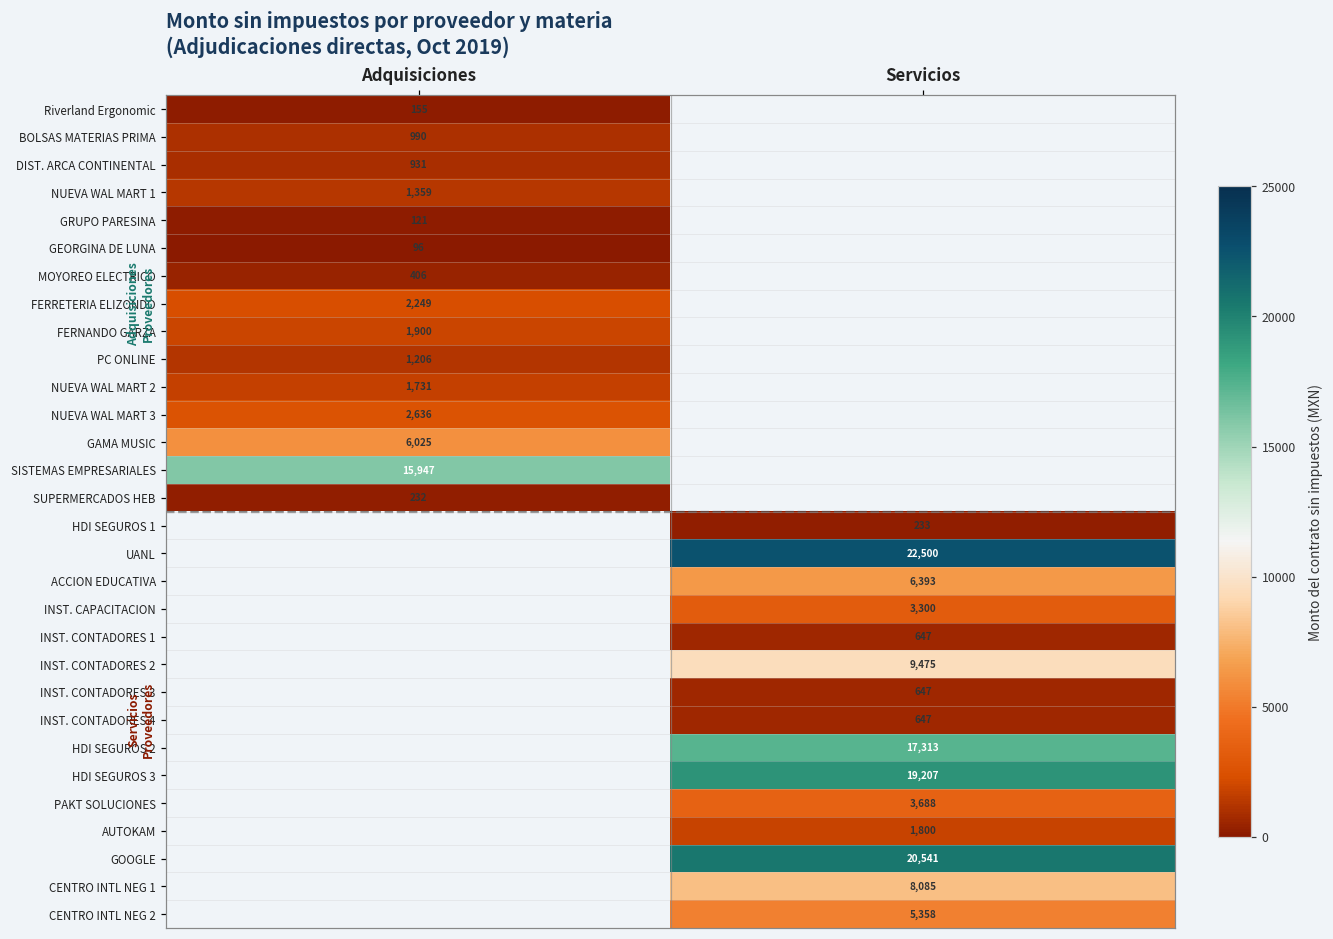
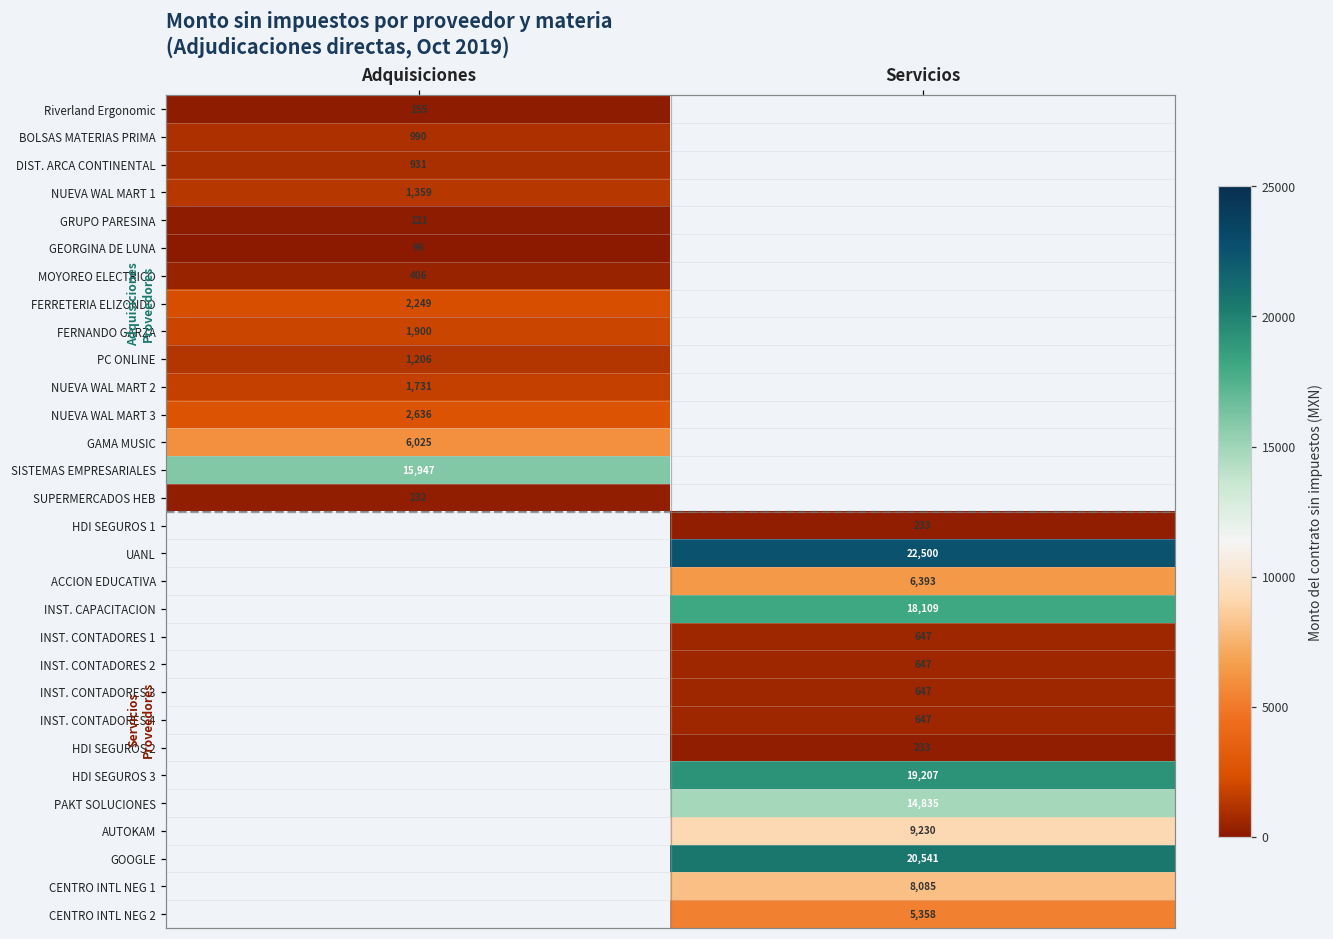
INST. CAPACITACION, Servicios: 3,300 -> 18,109
INST. CONTADORES 2, Servicios: 9,475 -> 647
HDI SEGUROS 2, Servicios: 17,313 -> 233
PAKT SOLUCIONES, Servicios: 3,688 -> 14,835
AUTOKAM, Servicios: 1,800 -> 9,230
